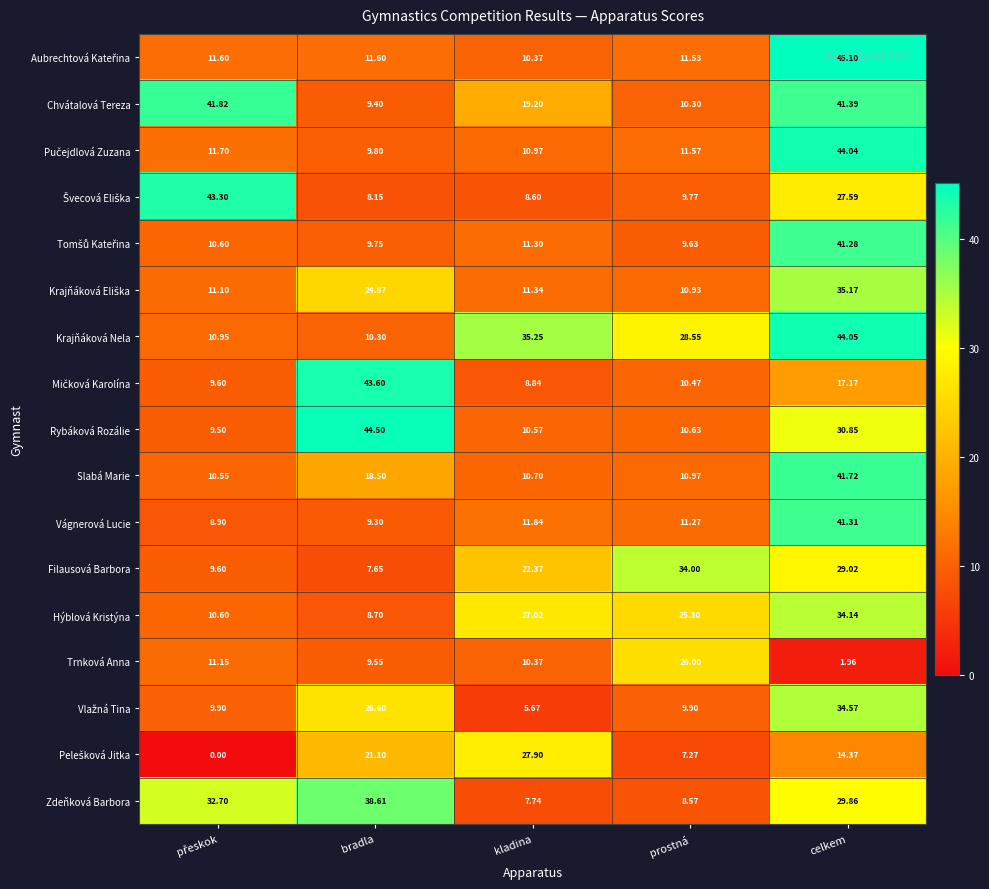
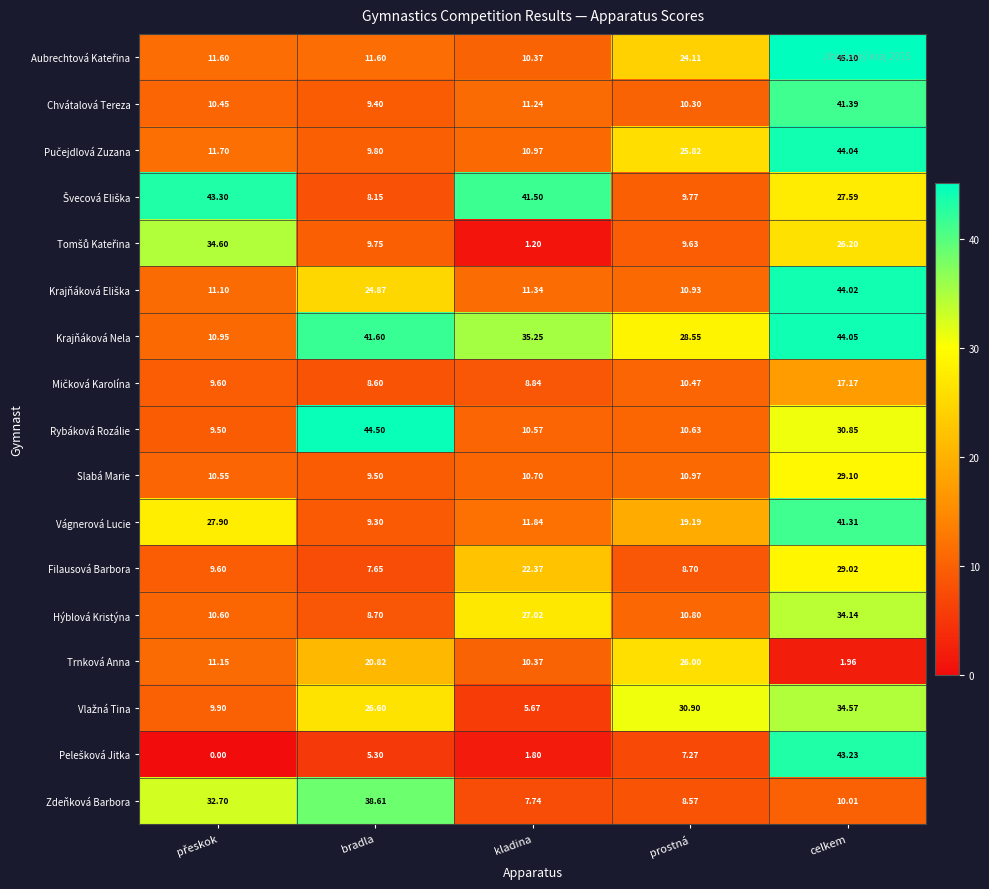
Aubrechtová Kateřina, prostná: 11.53 -> 24.11
Chvátalová Tereza, přeskok: 41.82 -> 10.45
Chvátalová Tereza, kladina: 19.20 -> 11.24
Pučejdlová Zuzana, prostná: 11.57 -> 25.82
Švecová Eliška, kladina: 8.60 -> 41.50
Tomšů Kateřina, přeskok: 10.60 -> 34.60
Tomšů Kateřina, kladina: 11.30 -> 1.20
Tomšů Kateřina, celkem: 41.28 -> 26.20
Krajňáková Eliška, celkem: 35.17 -> 44.02
Krajňáková Nela, bradla: 10.30 -> 41.60
Mičková Karolína, bradla: 43.60 -> 8.60
Slabá Marie, bradla: 18.50 -> 9.50
Slabá Marie, celkem: 41.72 -> 29.10
Vágnerová Lucie, přeskok: 8.90 -> 27.90
Vágnerová Lucie, prostná: 11.27 -> 19.19
Filausová Barbora, prostná: 34.00 -> 8.70
Hýblová Kristýna, prostná: 25.30 -> 10.80
Trnková Anna, bradla: 9.55 -> 20.82
Vlažná Tina, prostná: 9.90 -> 30.90
Pelešková Jitka, bradla: 21.10 -> 5.30
Pelešková Jitka, kladina: 27.90 -> 1.80
Pelešková Jitka, celkem: 14.37 -> 43.23
Zdeňková Barbora, celkem: 29.86 -> 10.01
